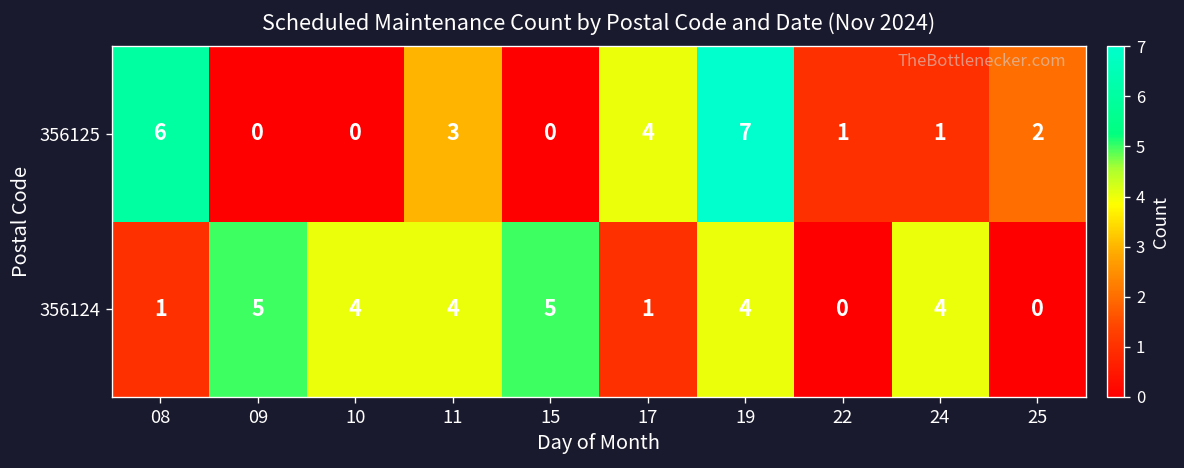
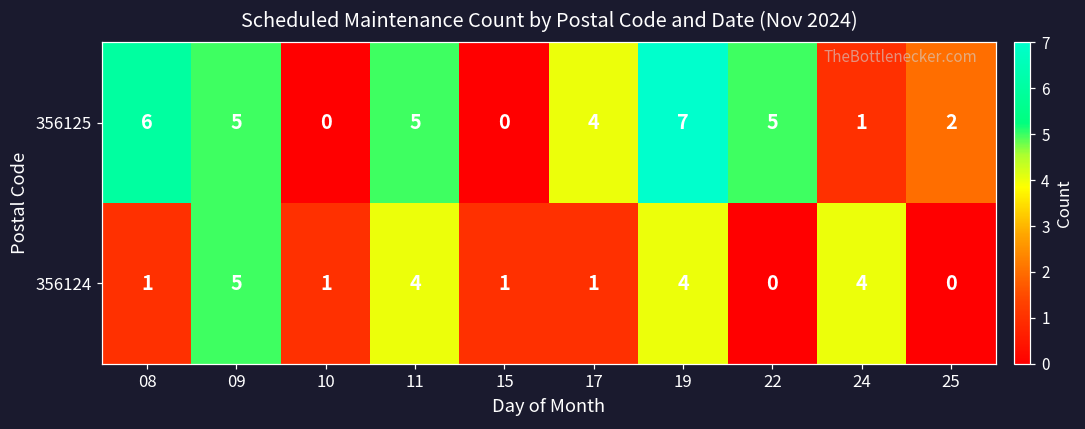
356125, 09: 0 -> 5
356125, 11: 3 -> 5
356125, 22: 1 -> 5
356124, 10: 4 -> 1
356124, 15: 5 -> 1
